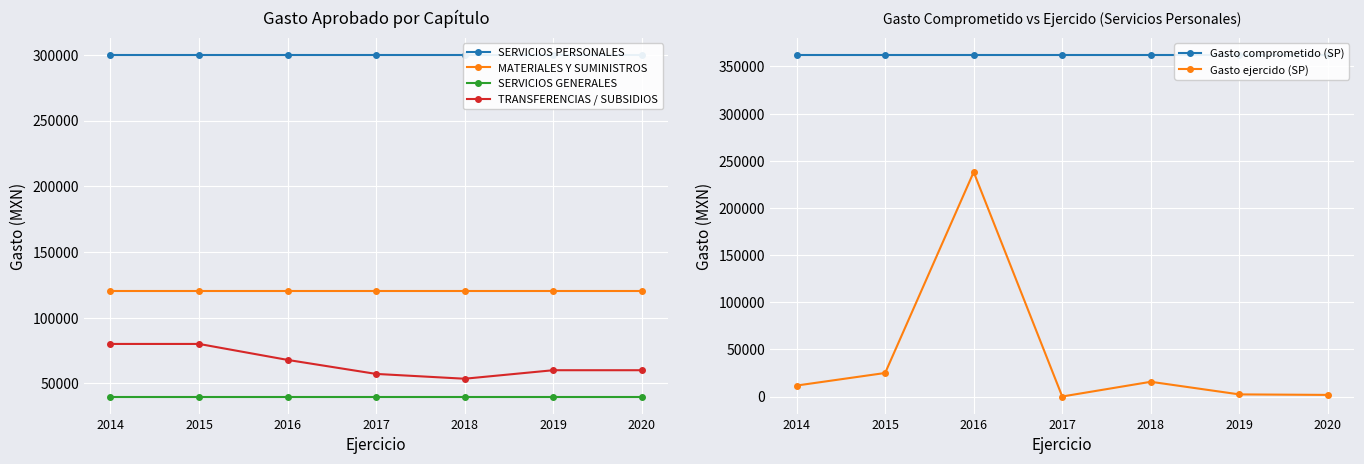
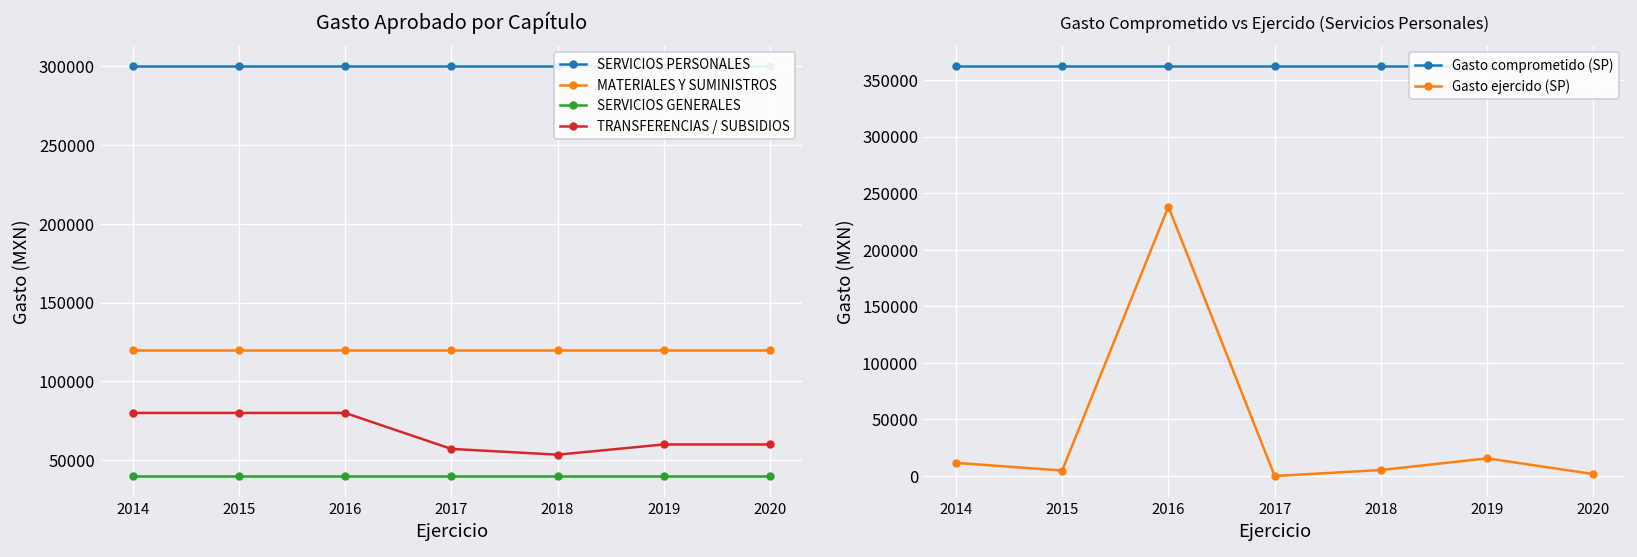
Gasto Aprobado por Capítulo, TRANSFERENCIAS / SUBSIDIOS, 2016: 68000 -> 80000
Gasto Comprometido vs Ejercido (Servicios Personales), Gasto ejercido (SP), 2015: 20000 -> 0
Gasto Comprometido vs Ejercido (Servicios Personales), Gasto ejercido (SP), 2018: 20000 -> 10000
Gasto Comprometido vs Ejercido (Servicios Personales), Gasto ejercido (SP), 2019: 0 -> 20000
